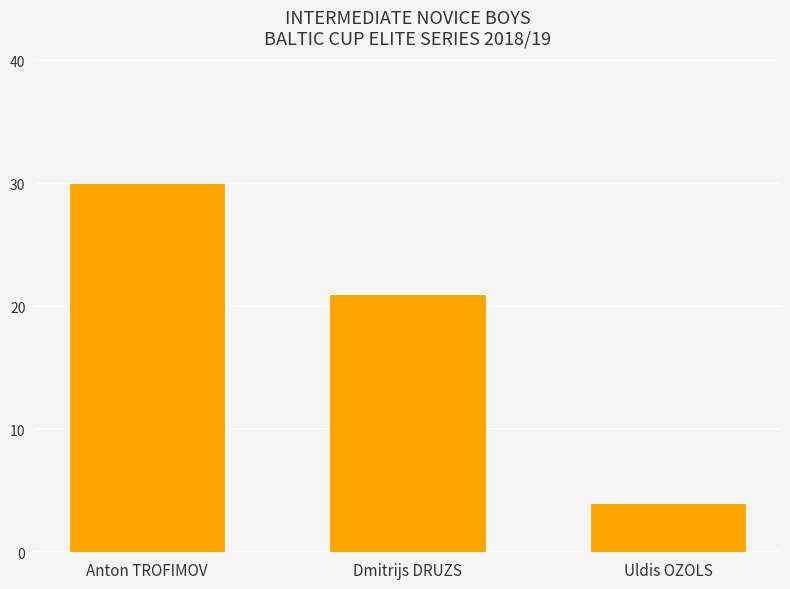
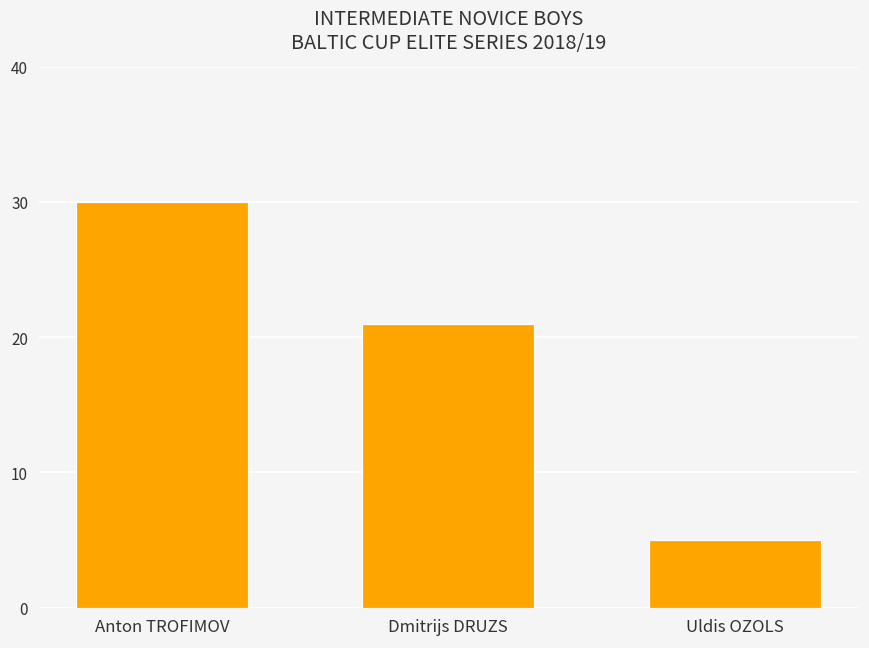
Uldis OZOLS: 4 -> 5
